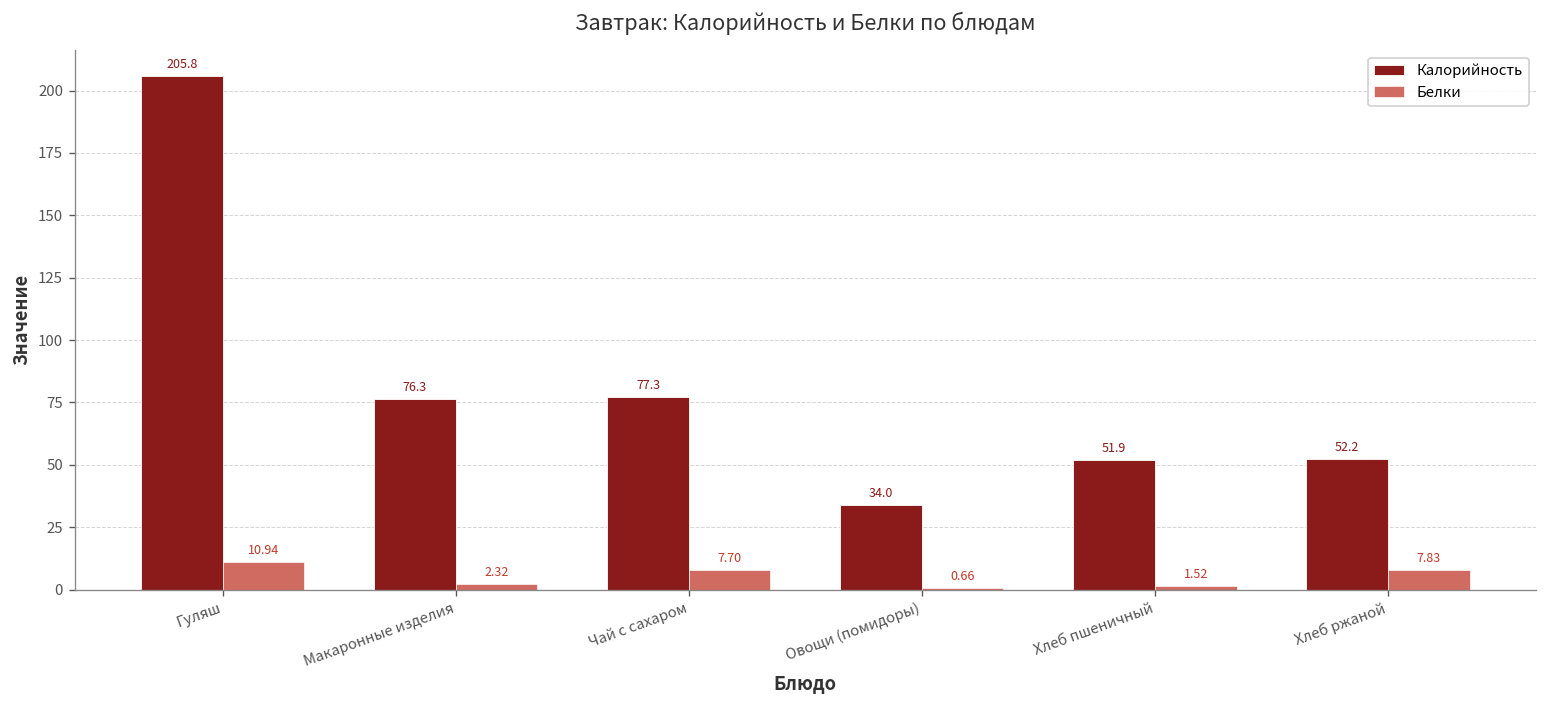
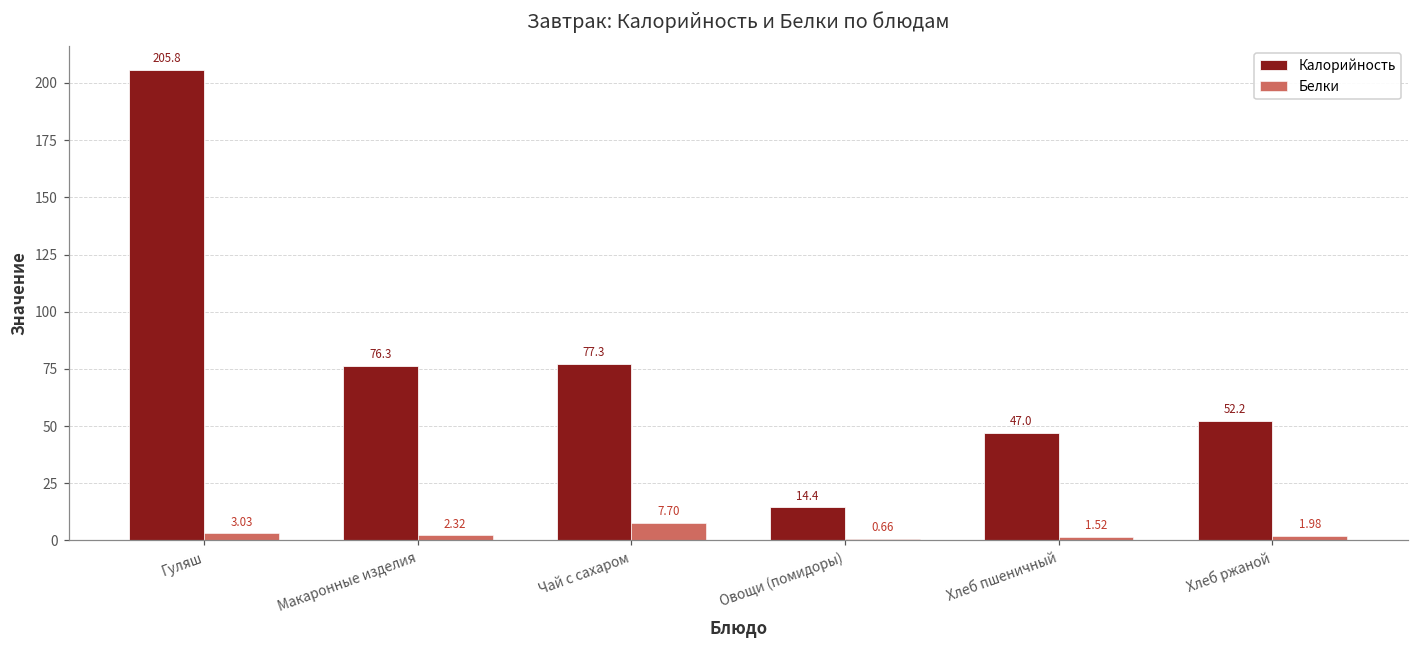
Белки, Гуляш: 10.94 -> 3.03
Калорийность, Овощи (помидоры): 34.0 -> 14.4
Калорийность, Хлеб пшеничный: 51.9 -> 47.0
Белки, Хлеб ржаной: 7.83 -> 1.98
